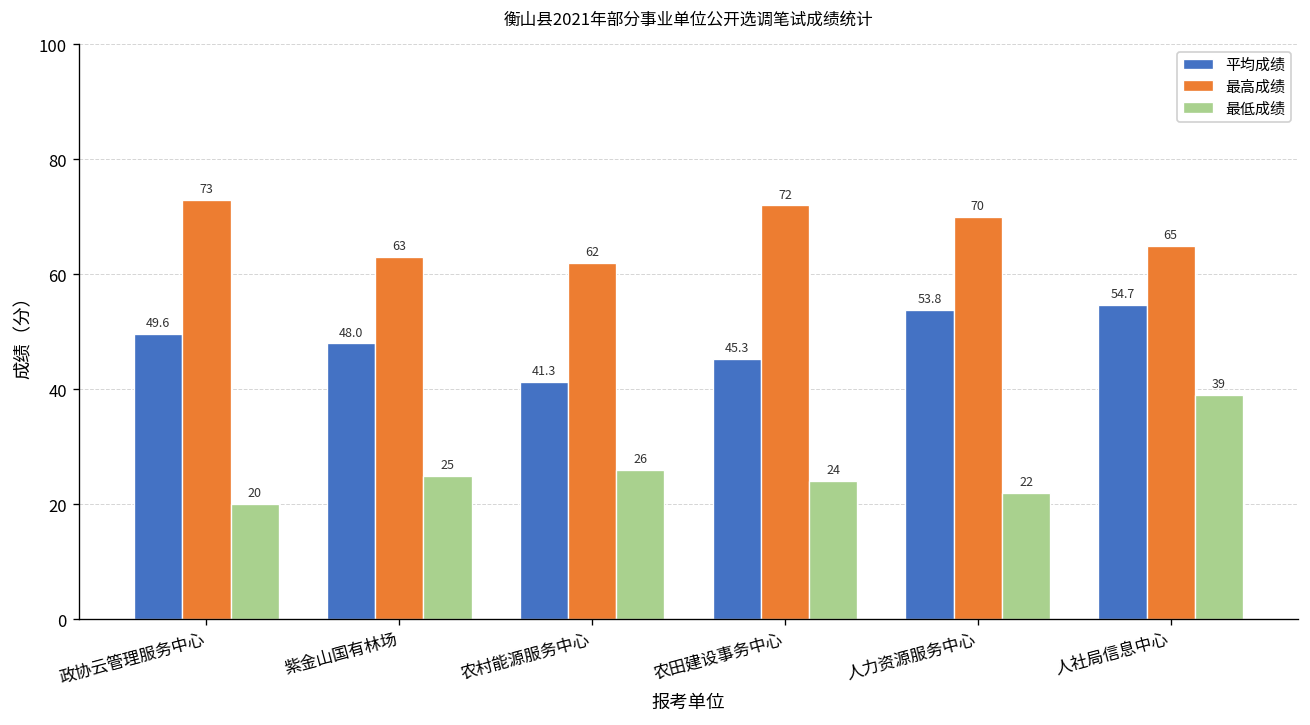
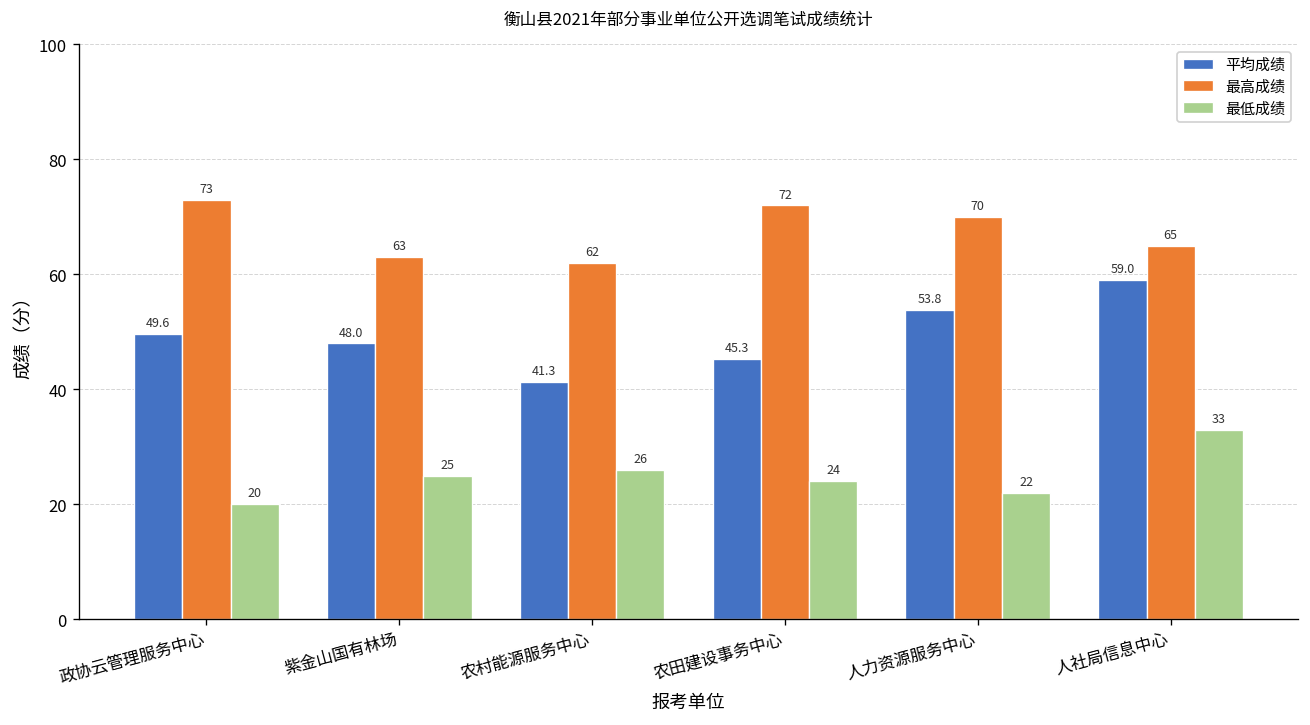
平均成绩, 人社局信息中心: 54.7 -> 59.0
最低成绩, 人社局信息中心: 39 -> 33
